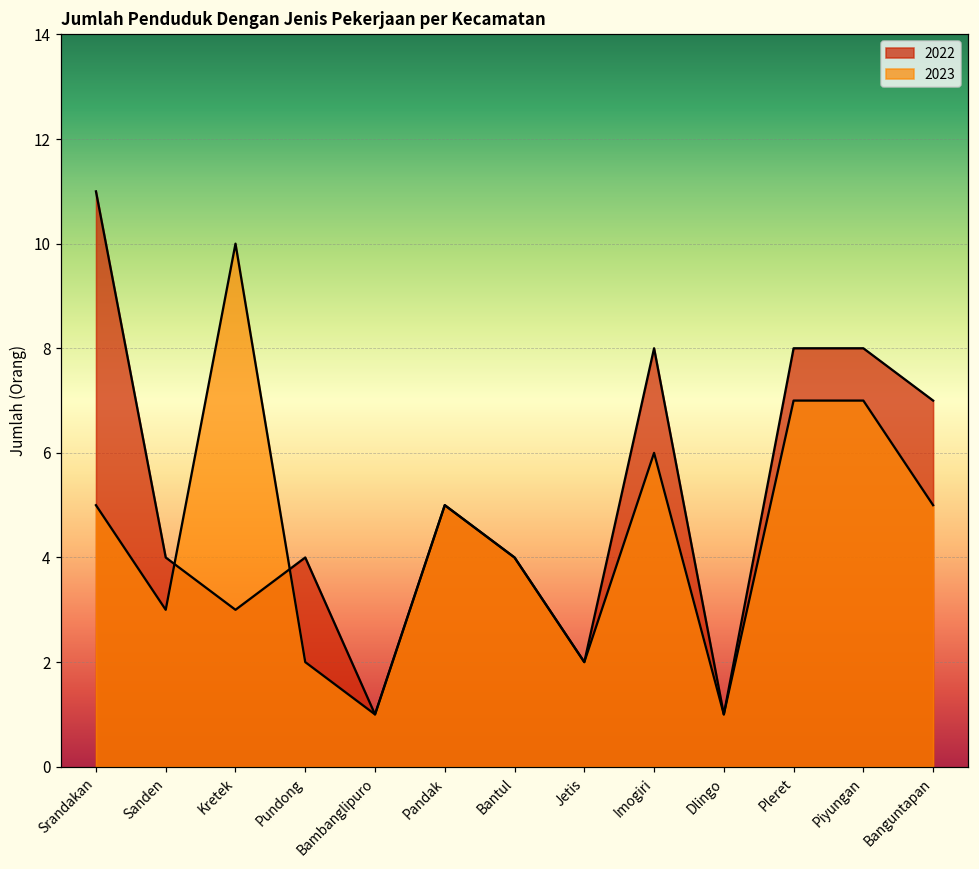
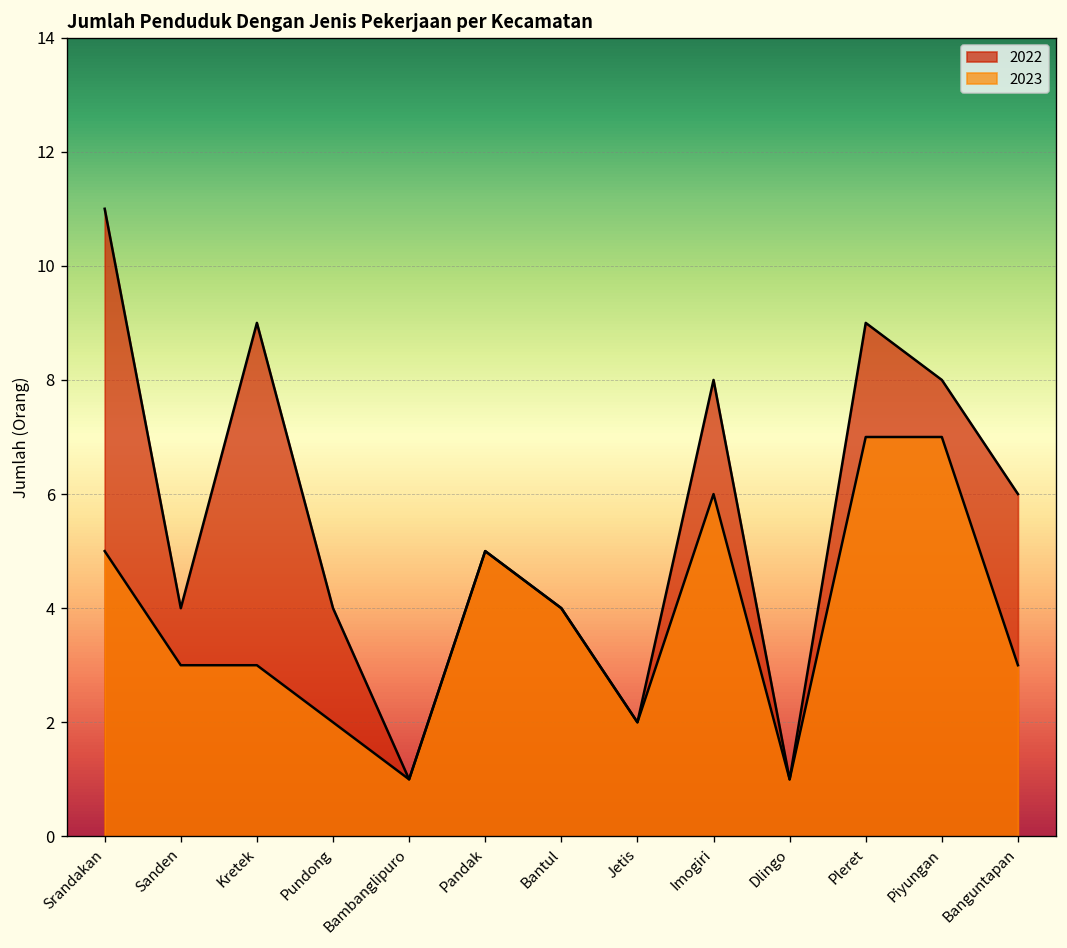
2022, Kretek: 3 -> 9
2023, Kretek: 10 -> 3
2022, Pleret: 8 -> 9
2022, Banguntapan: 7 -> 6
2023, Banguntapan: 5 -> 3
